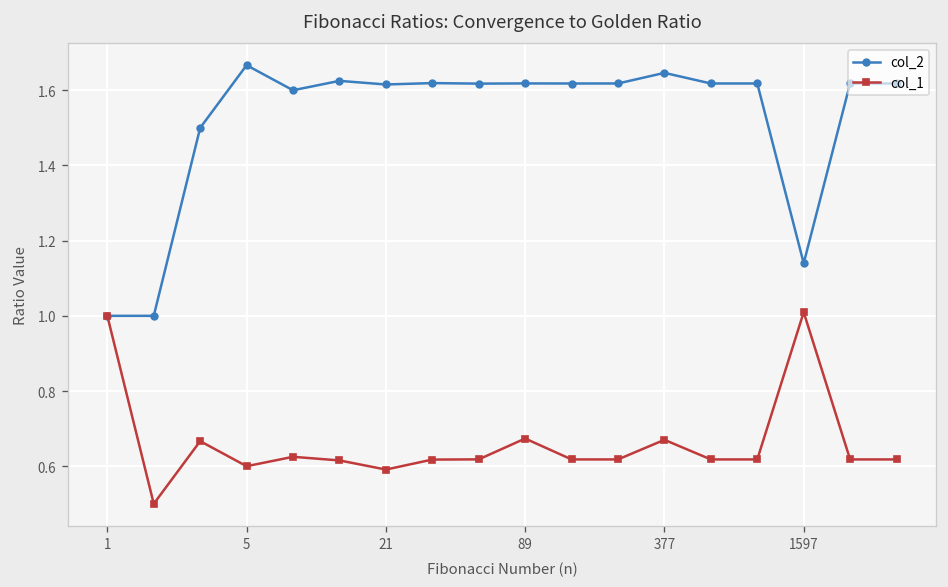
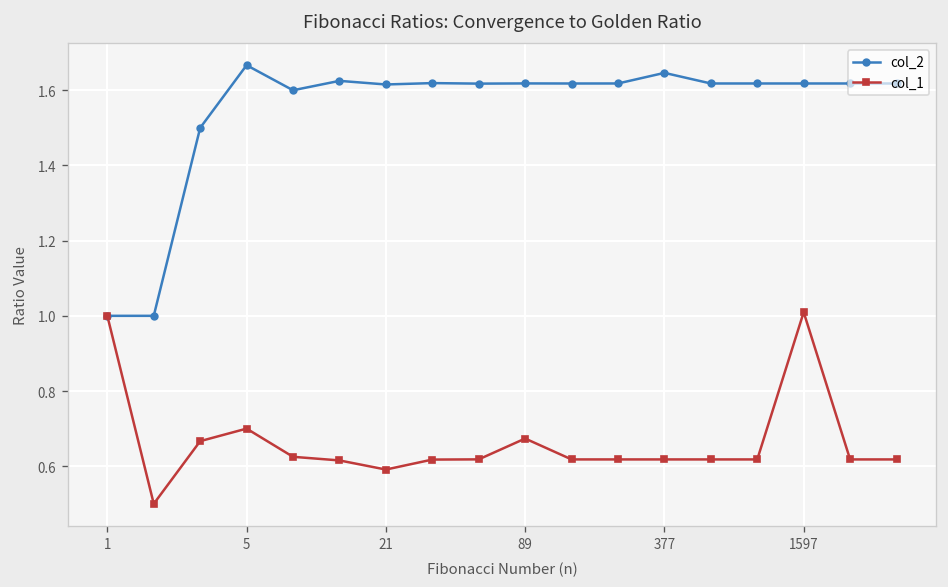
col_1, 5: 0.6 -> 0.7
col_1, 377: 0.67 -> 0.62
col_2, 1597: 1.14 -> 1.62
